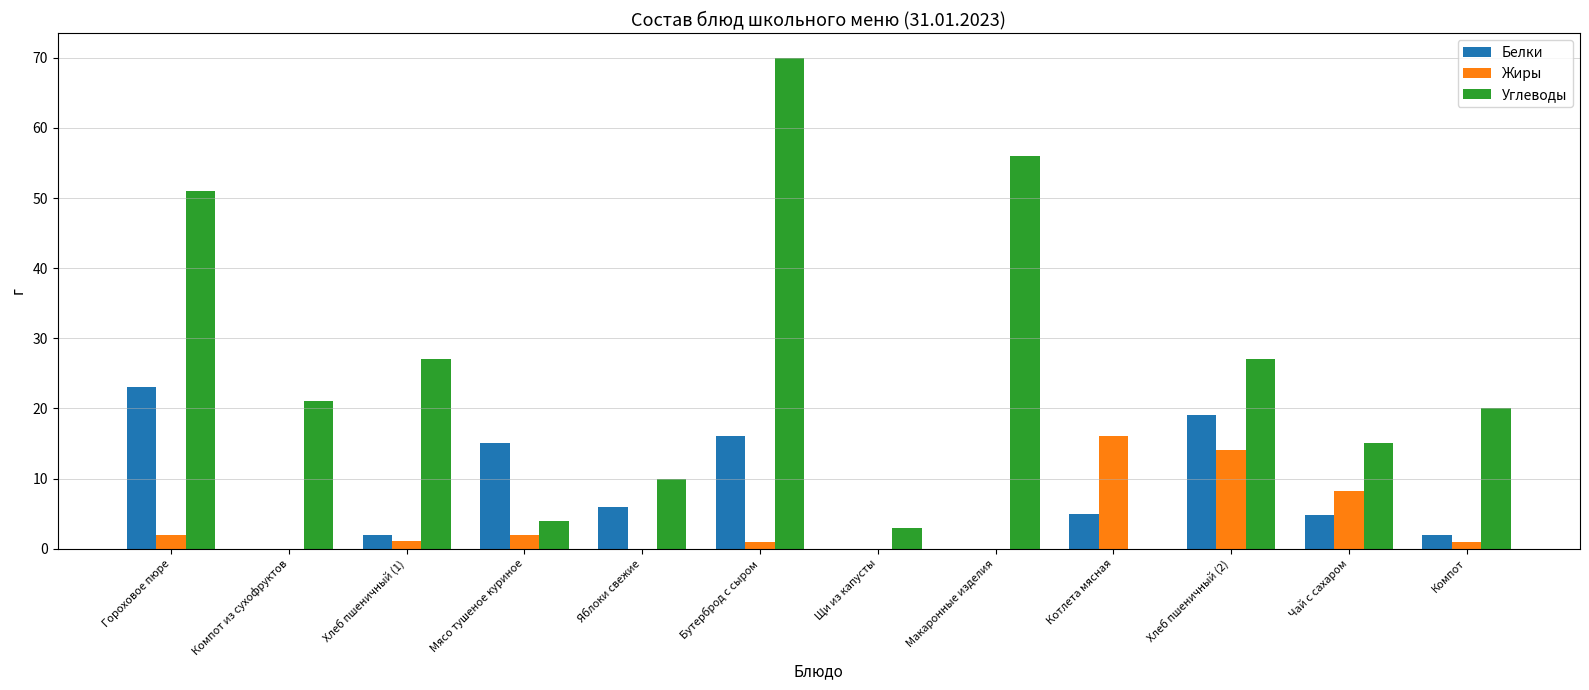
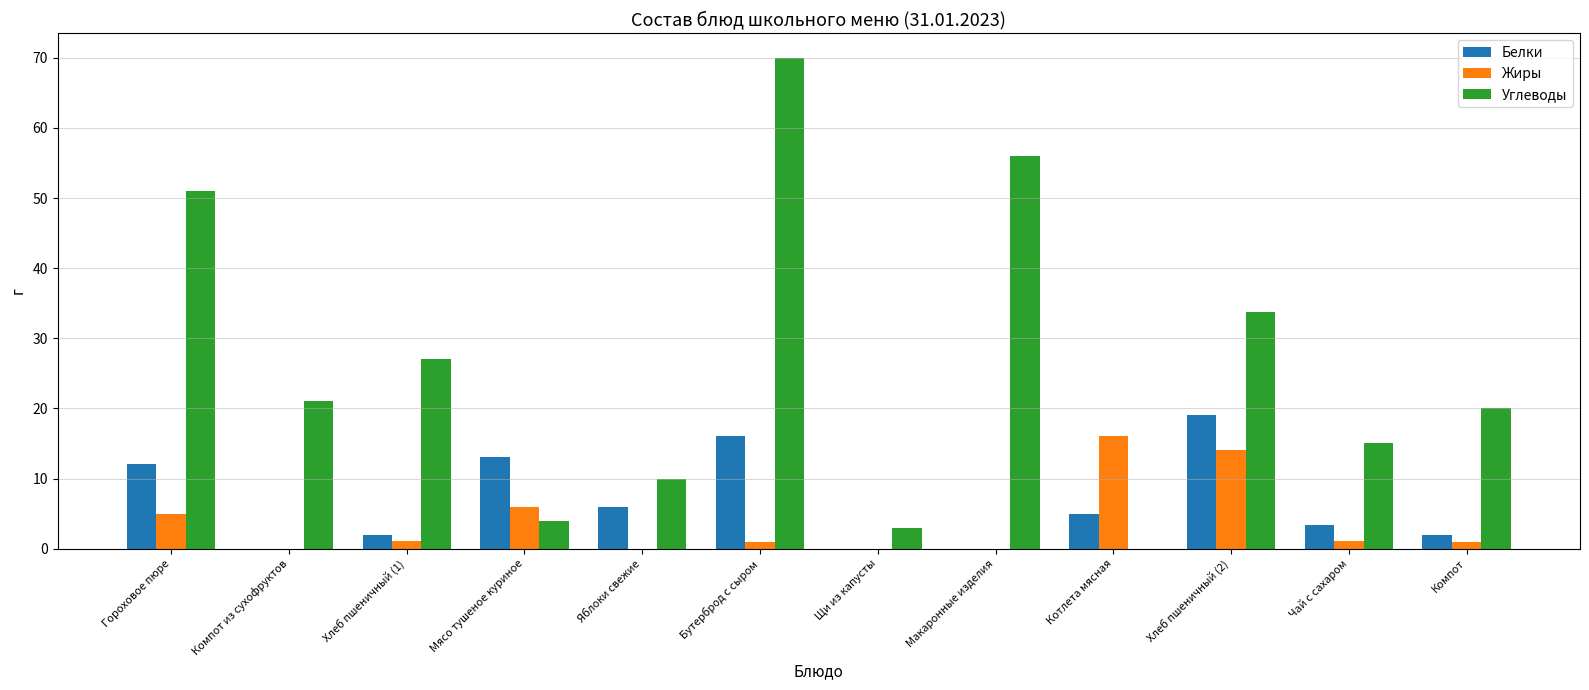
Белки, Гороховое пюре: 23 -> 12
Жиры, Гороховое пюре: 2 -> 5
Белки, Мясо тушеное куриное: 15 -> 13
Жиры, Мясо тушеное куриное: 2 -> 6
Углеводы, Хлеб пшеничный (2): 27 -> 34
Белки, Чай с сахаром: 5 -> 3
Жиры, Чай с сахаром: 8 -> 1
